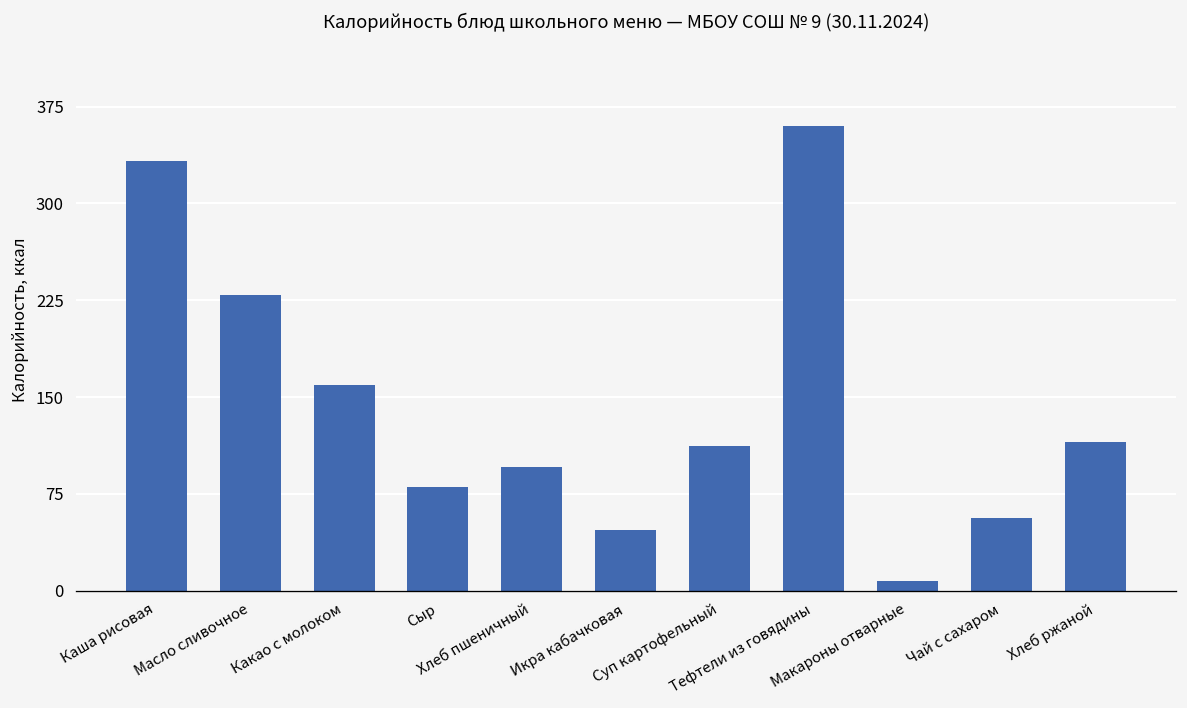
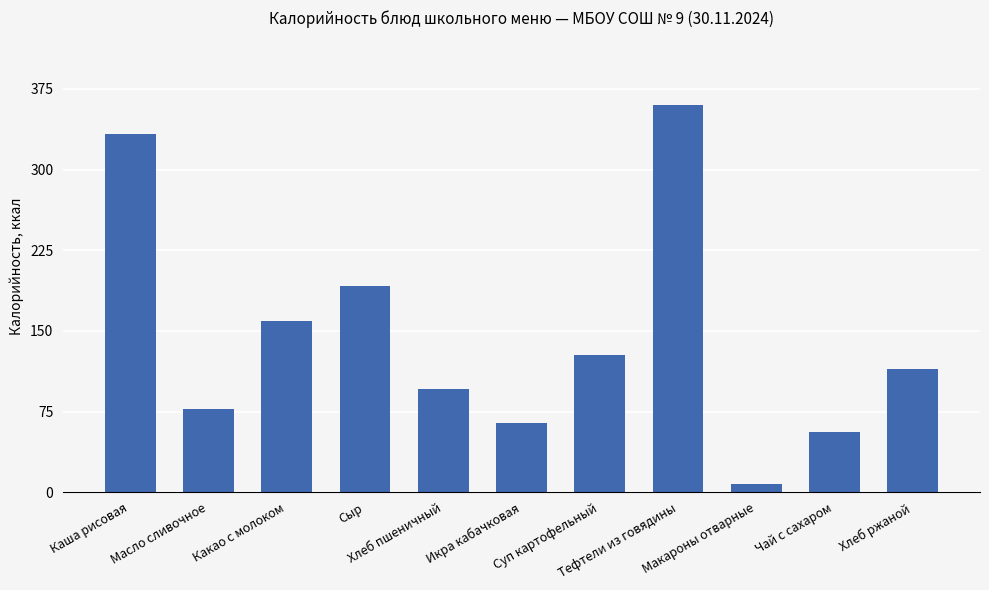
Масло сливочное: 229 -> 77
Сыр: 80 -> 192
Икра кабачковая: 47 -> 64
Суп картофельный: 112 -> 128
